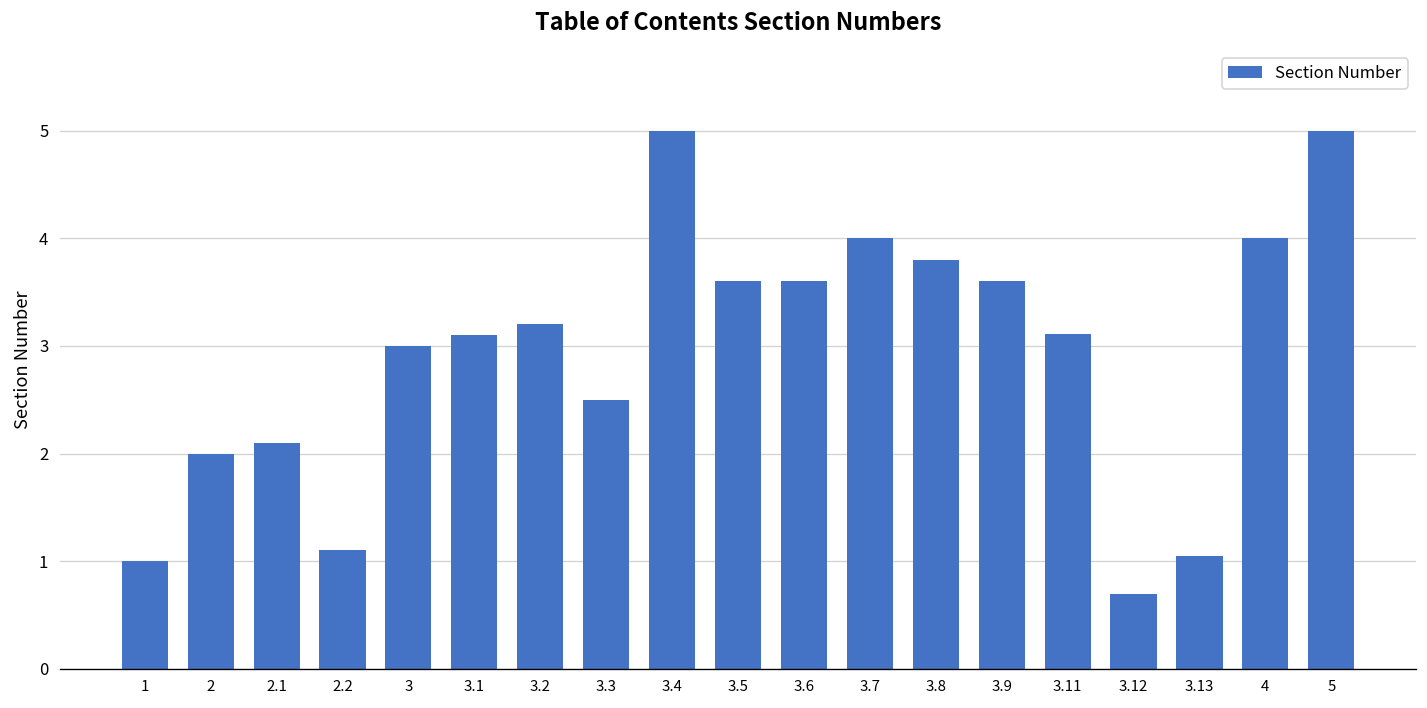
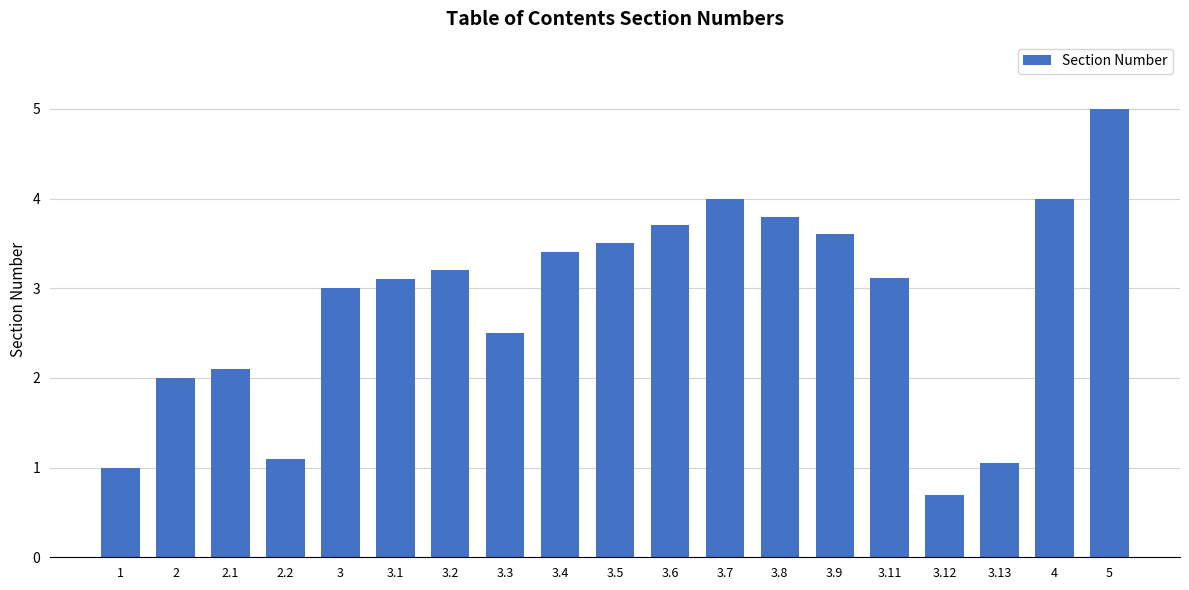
3.4: 5.0 -> 3.4
3.5: 3.6 -> 3.5
3.6: 3.6 -> 3.7
